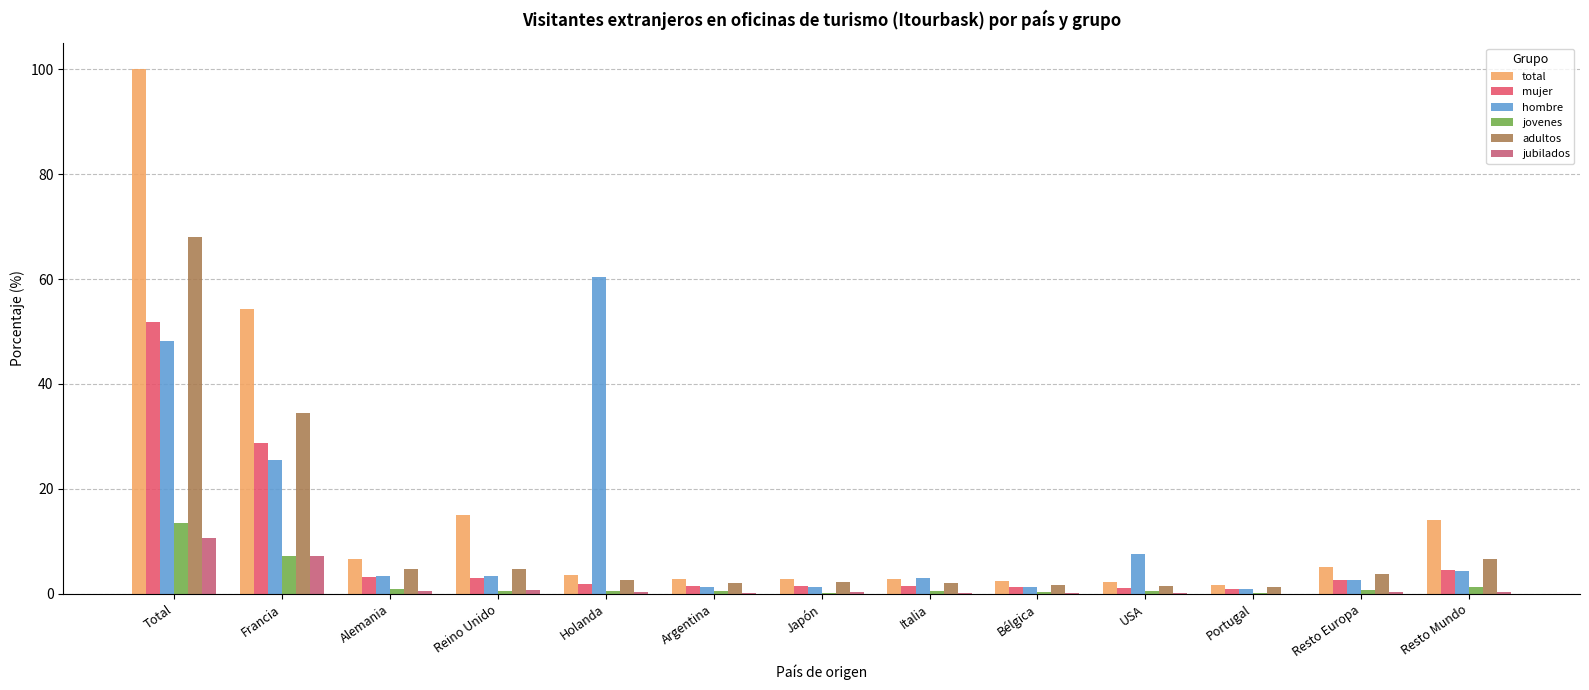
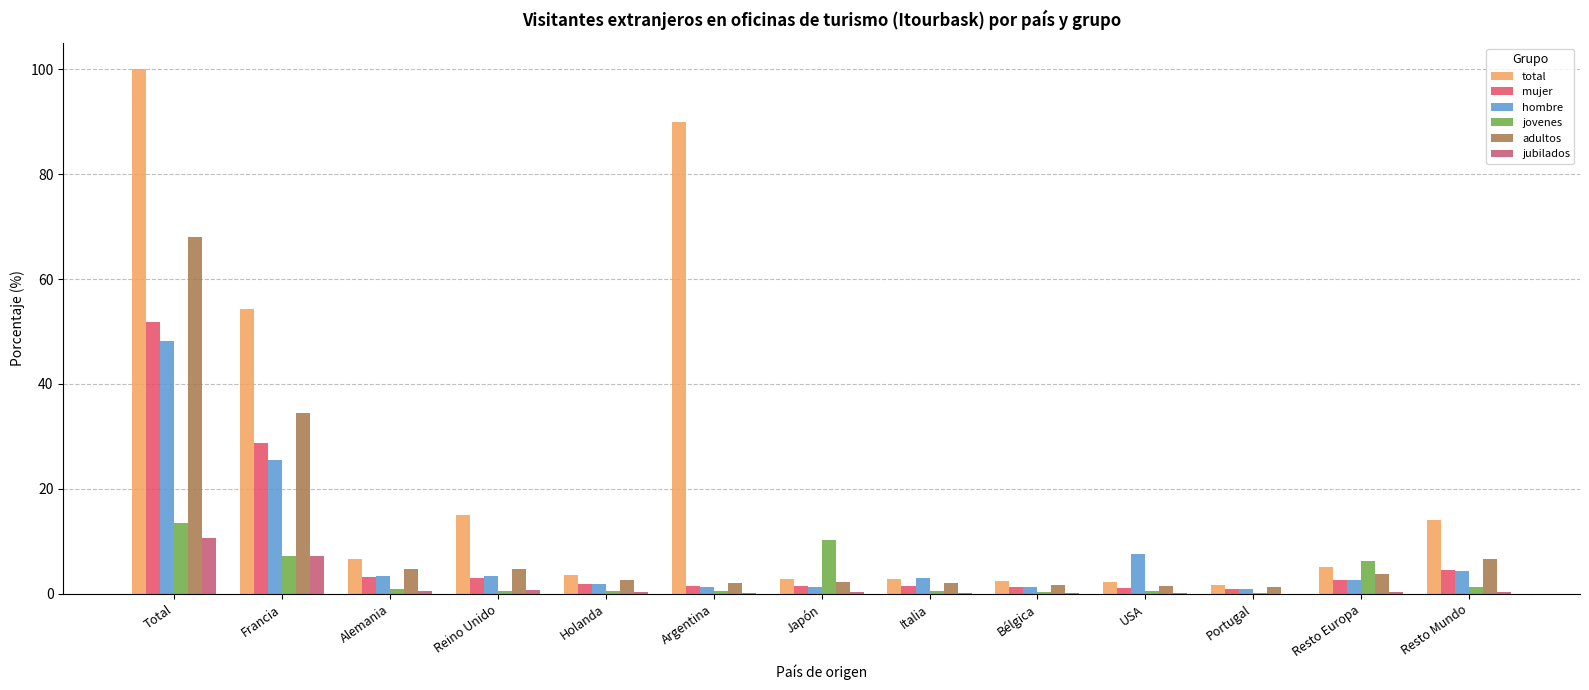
hombre, Holanda: 60 -> 2
total, Argentina: 3 -> 90
jovenes, Japón: 0 -> 10
jovenes, Resto Europa: 1 -> 6
